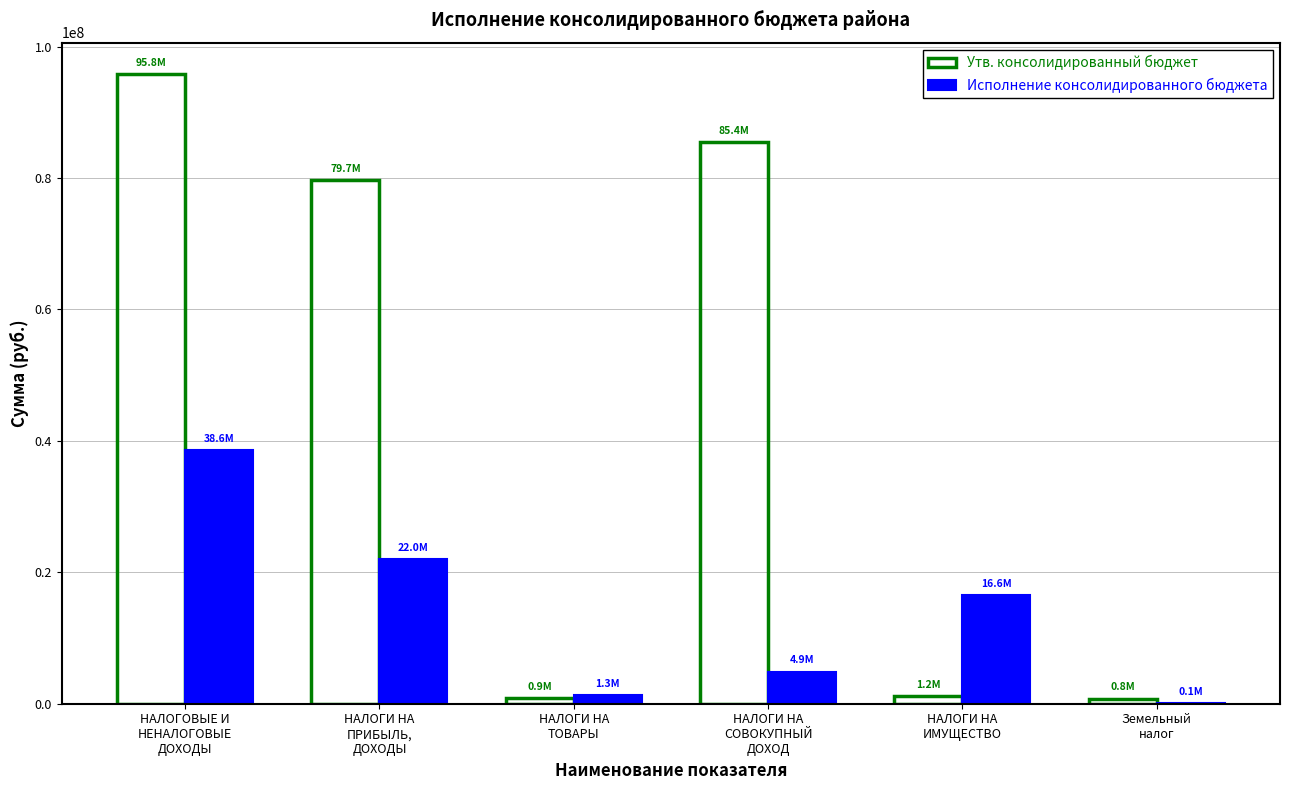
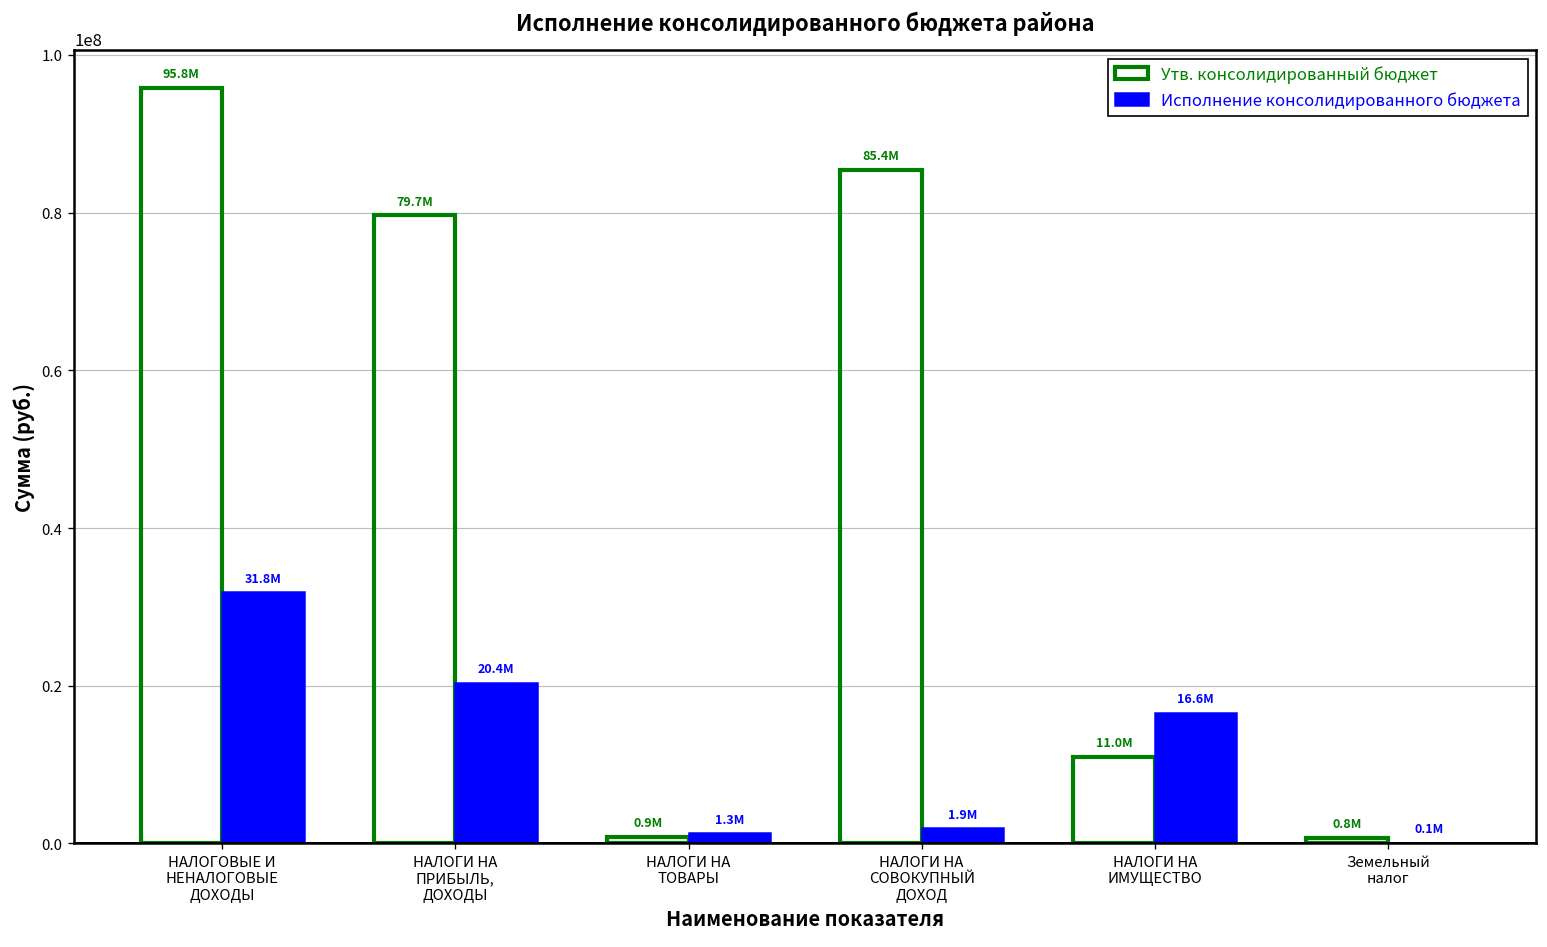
Исполнение консолидированного бюджета, НАЛОГОВЫЕ И НЕНАЛОГОВЫЕ ДОХОДЫ: 38.6M -> 31.8M
Исполнение консолидированного бюджета, НАЛОГИ НА ПРИБЫЛЬ, ДОХОДЫ: 22.0M -> 20.4M
Исполнение консолидированного бюджета, НАЛОГИ НА СОВОКУПНЫЙ ДОХОД: 4.9M -> 1.9M
Утв. консолидированный бюджет, НАЛОГИ НА ИМУЩЕСТВО: 1.2M -> 11.0M
